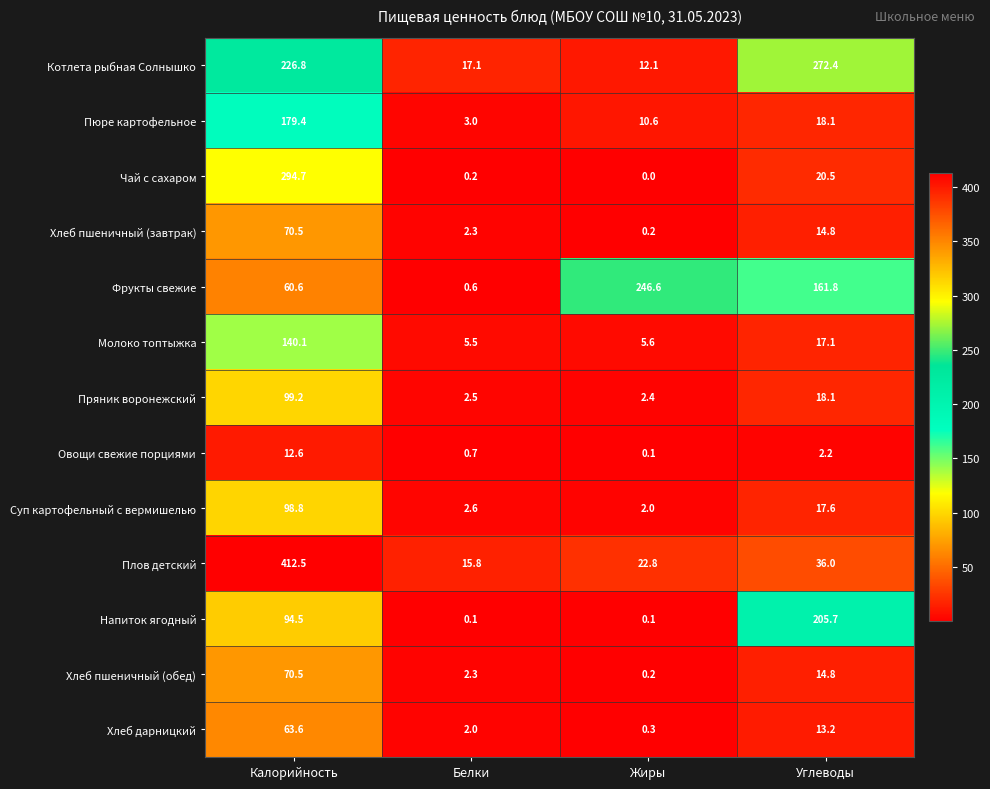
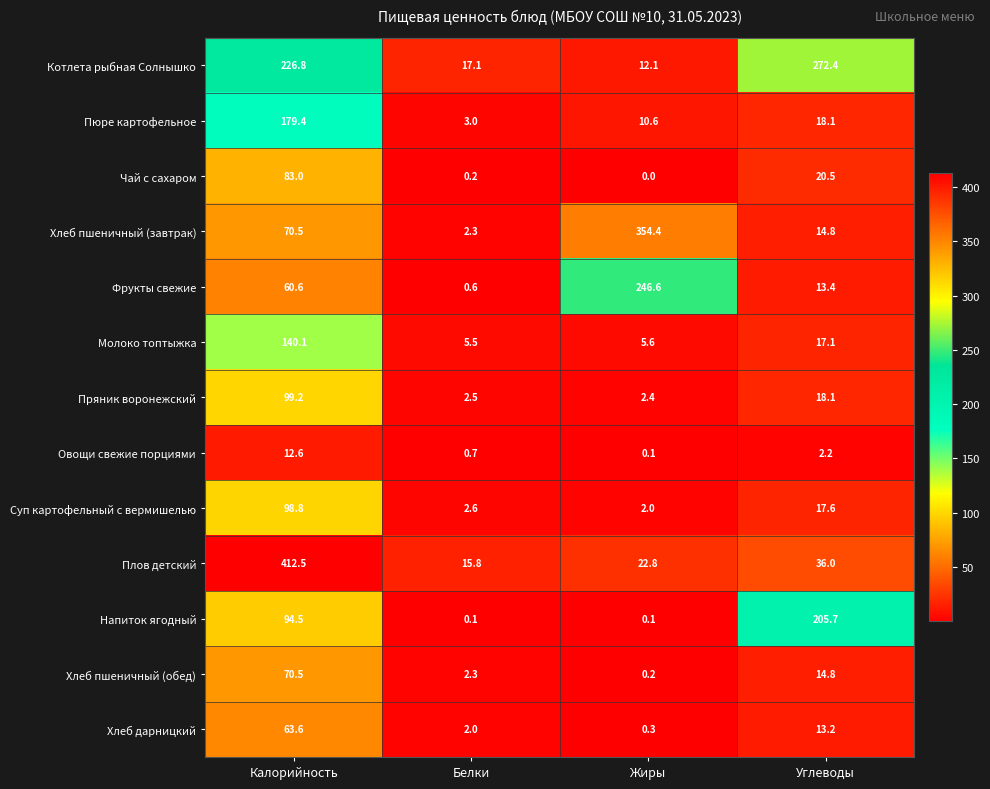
Чай с сахаром, Калорийность: 294.7 -> 83.0
Хлеб пшеничный (завтрак), Жиры: 0.2 -> 354.4
Фрукты свежие, Углеводы: 161.8 -> 13.4
